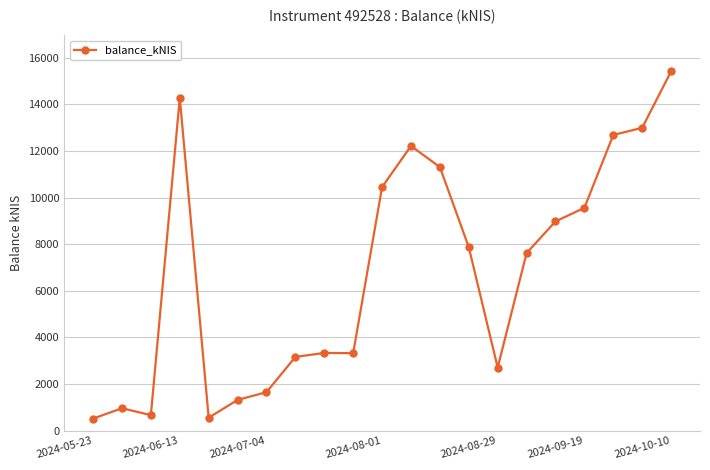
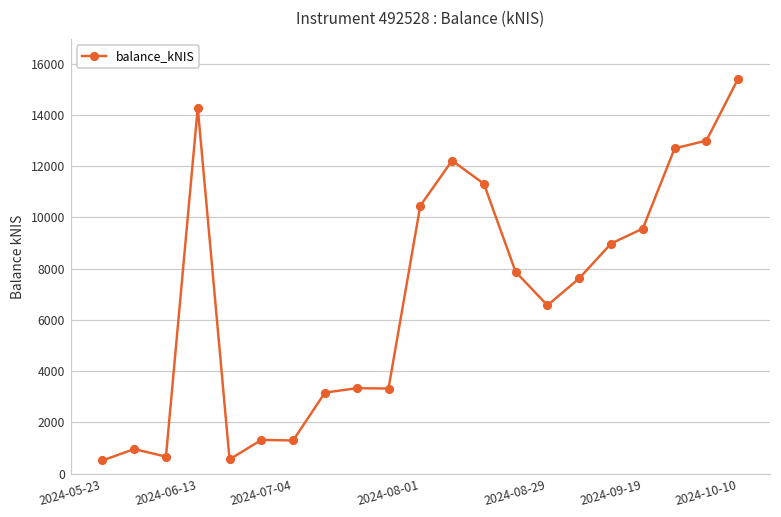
2024-07-04: 1700 -> 1300
2024-08-29: 2700 -> 6600
